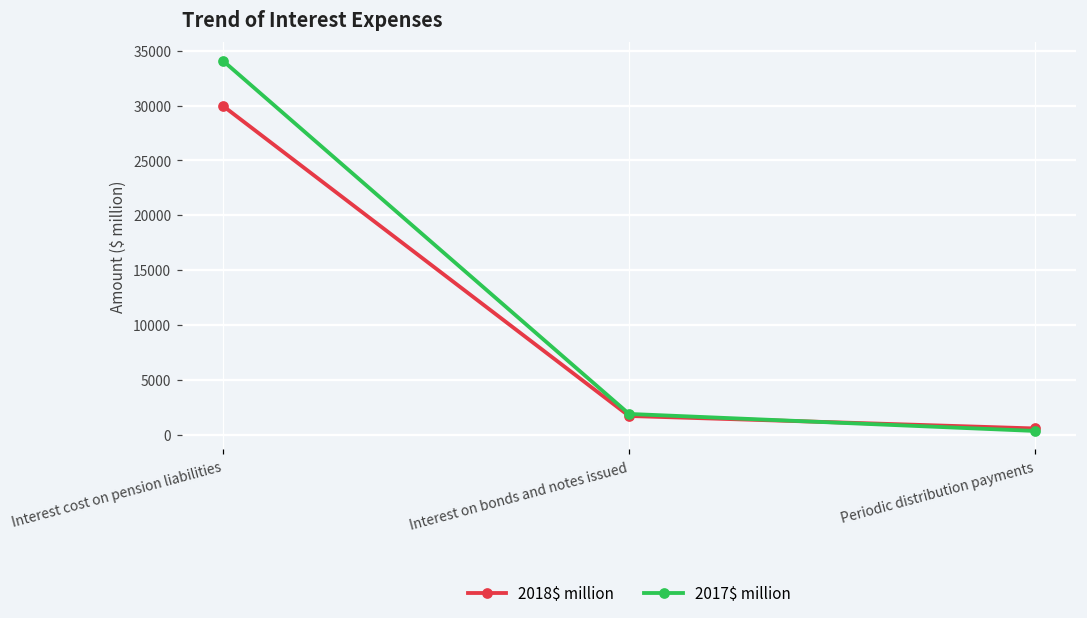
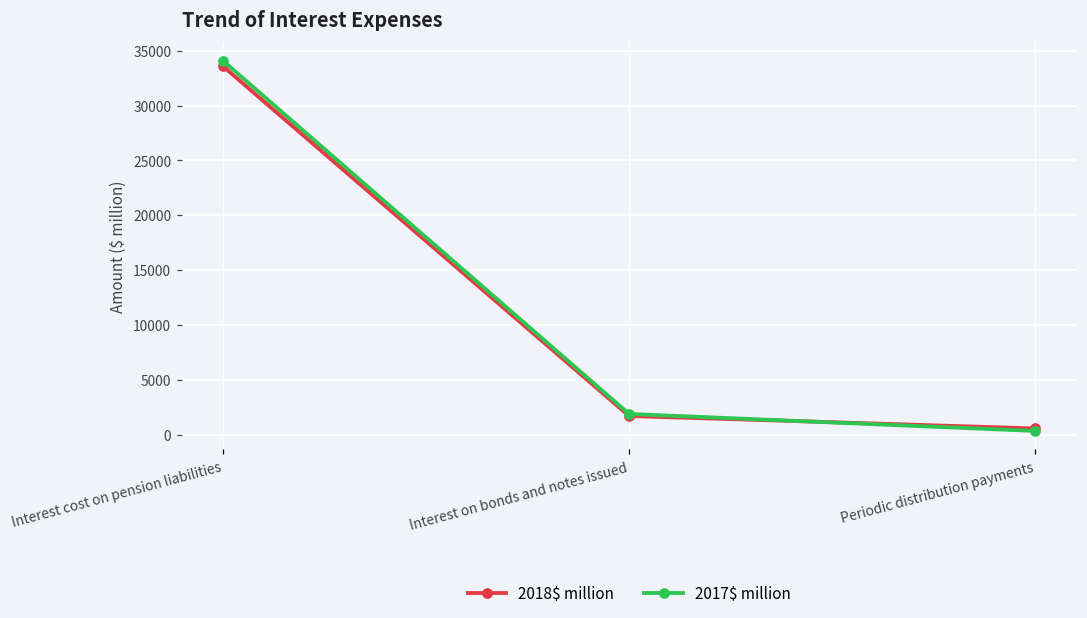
2018$ million, Interest cost on pension liabilities: 30000 -> 34000
